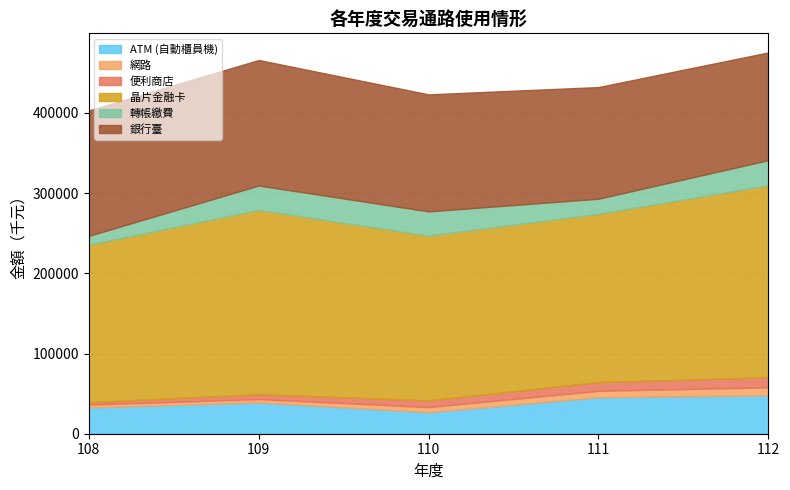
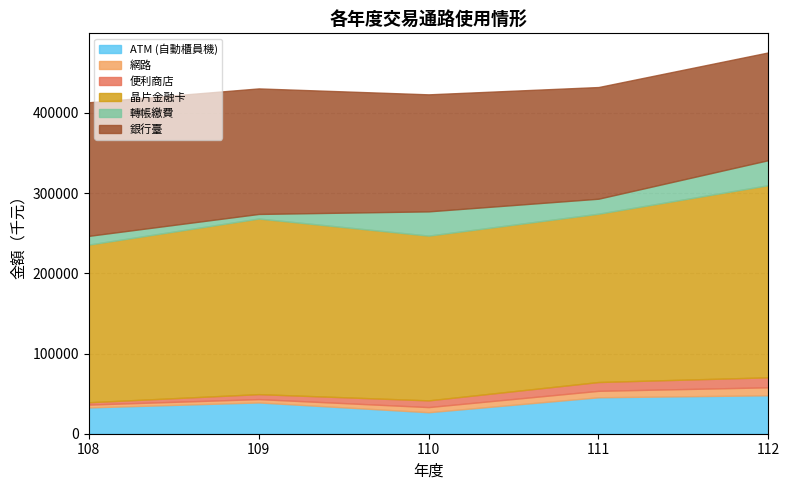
銀行臺, 108: 160000 -> 170000
晶片金融卡, 109: 230000 -> 220000
轉帳繳費, 109: 30000 -> 10000
